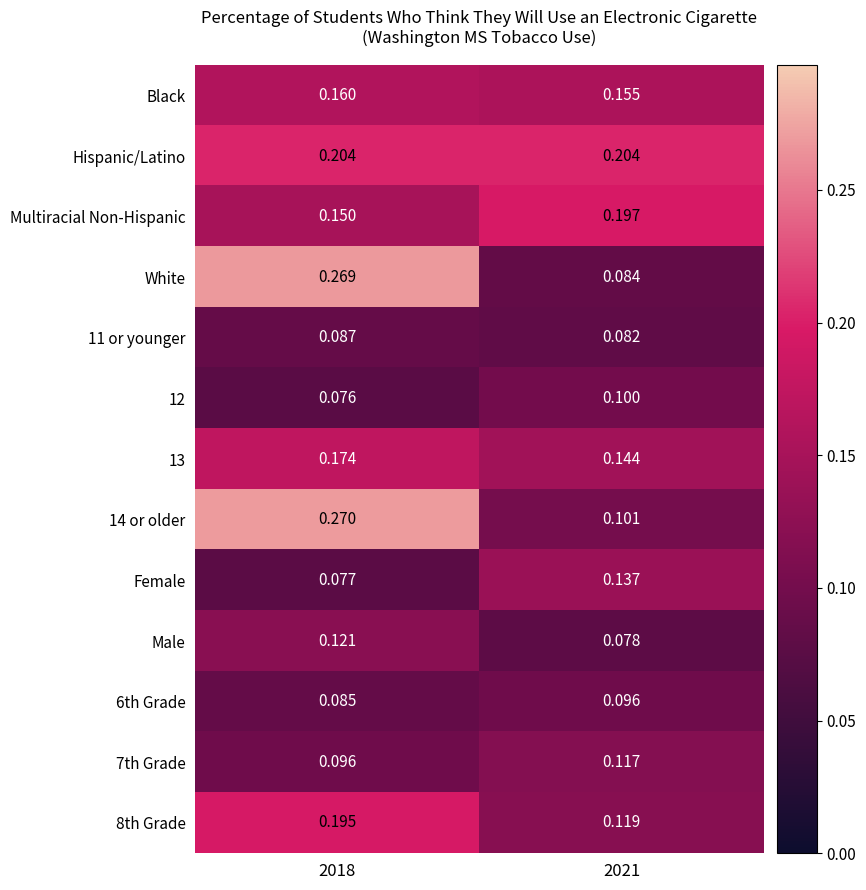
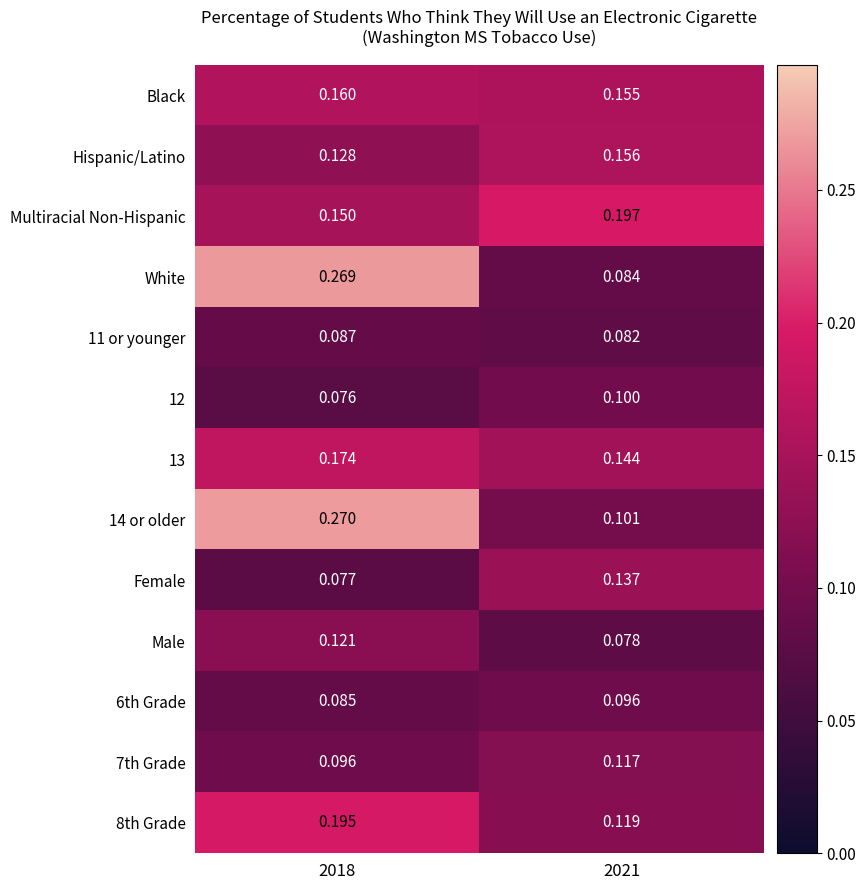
Hispanic/Latino, 2018: 0.204 -> 0.128
Hispanic/Latino, 2021: 0.204 -> 0.156
